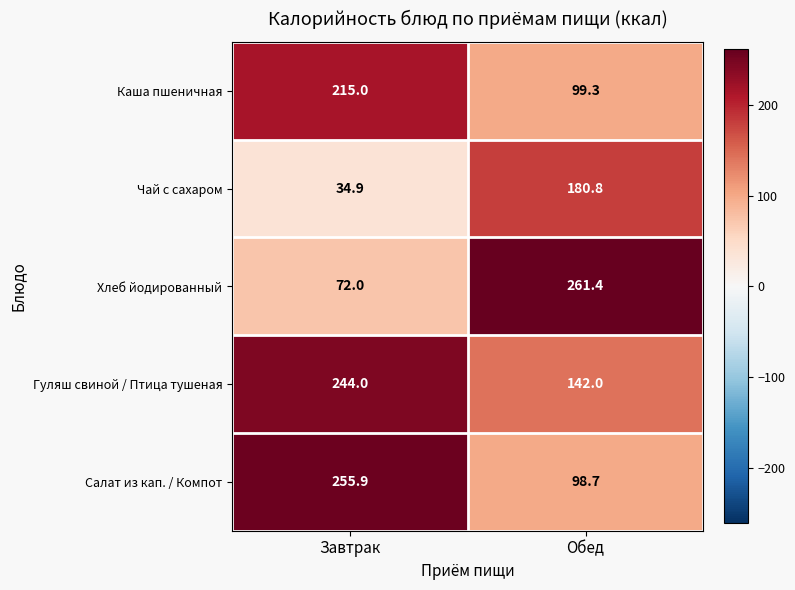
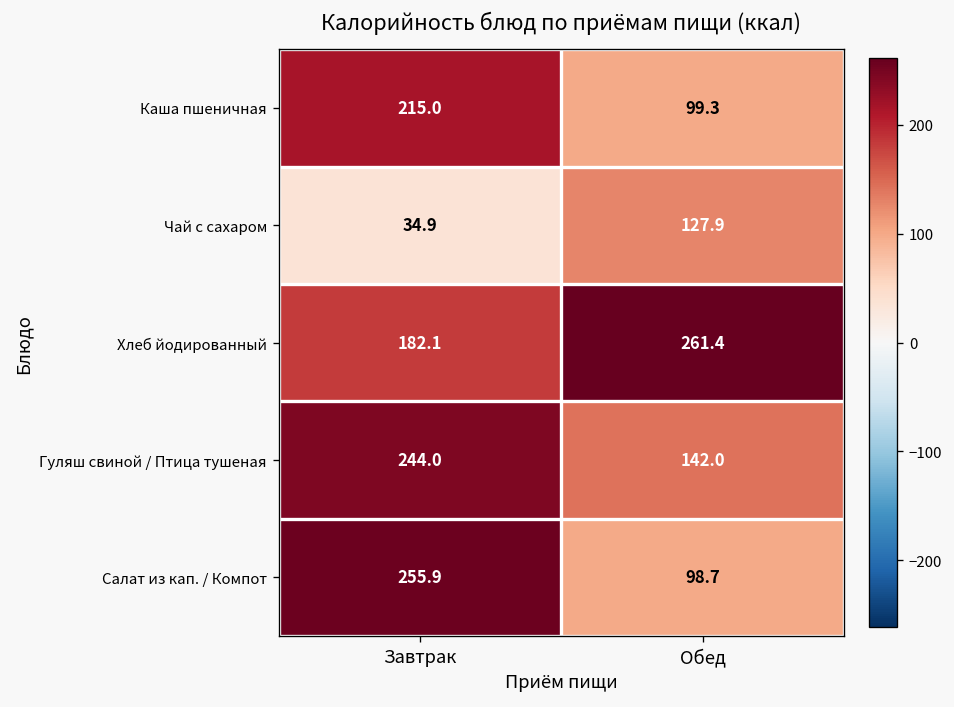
Чай с сахаром, Обед: 180.8 -> 127.9
Хлеб йодированный, Завтрак: 72.0 -> 182.1
